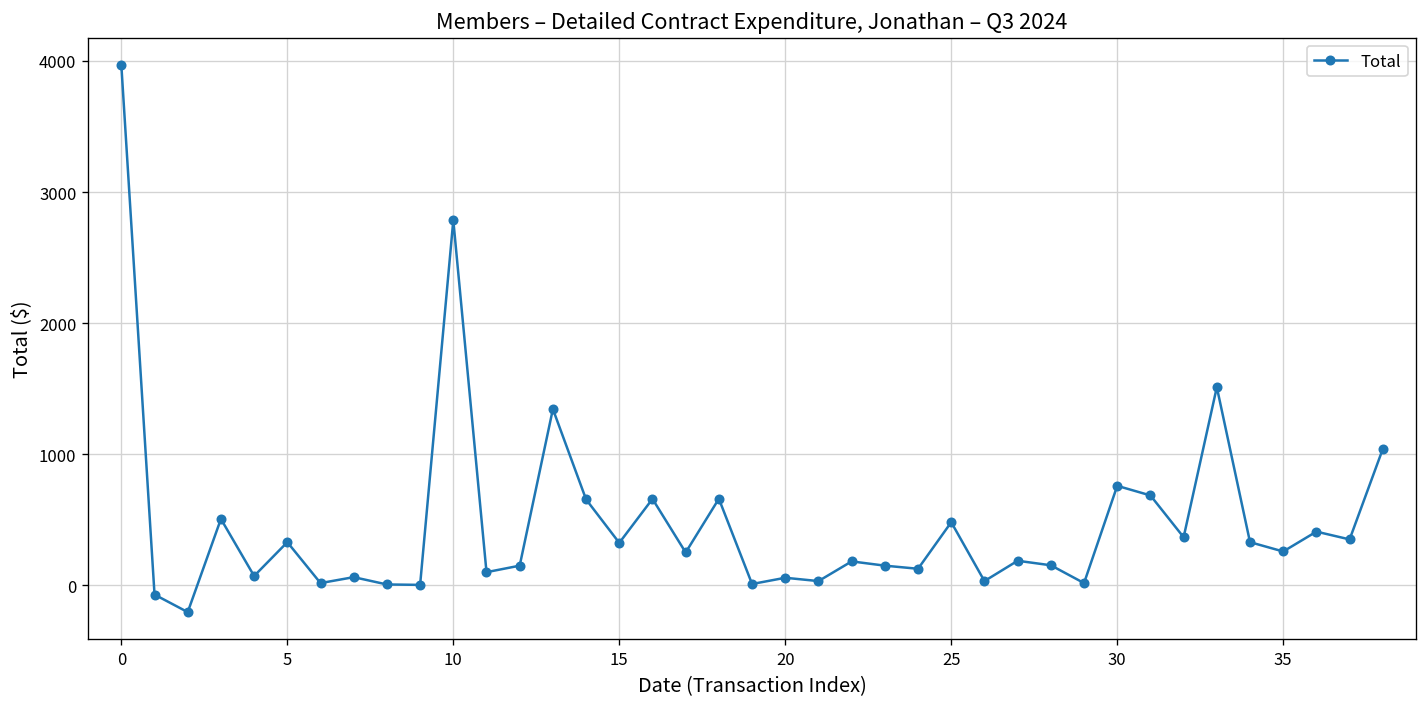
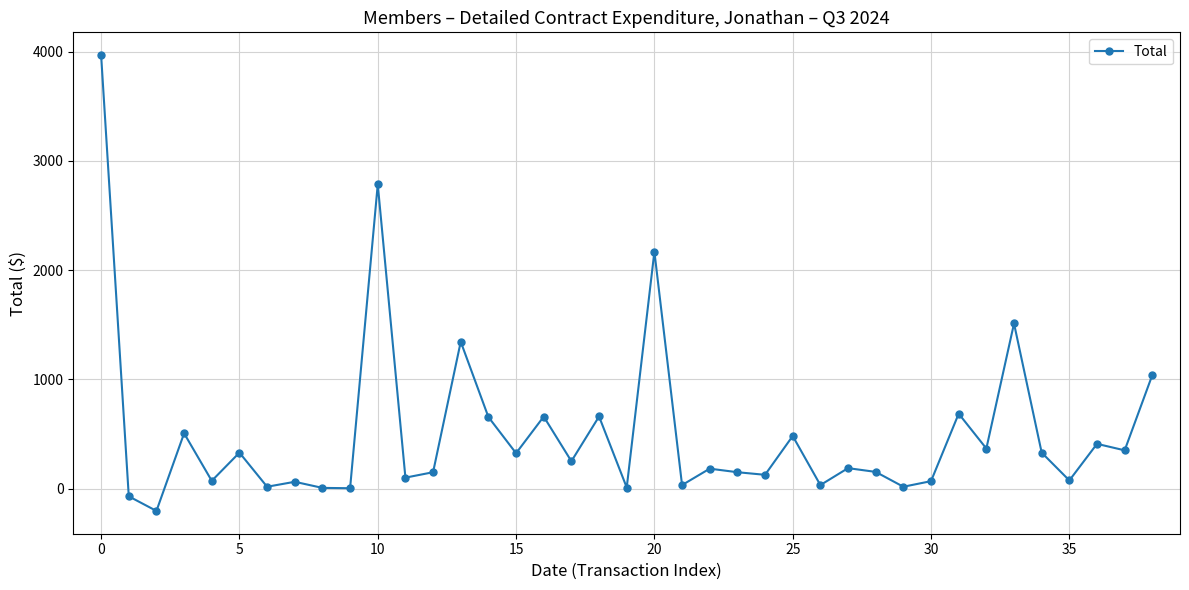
20: 60 -> 2170
30: 760 -> 70
35: 260 -> 70
